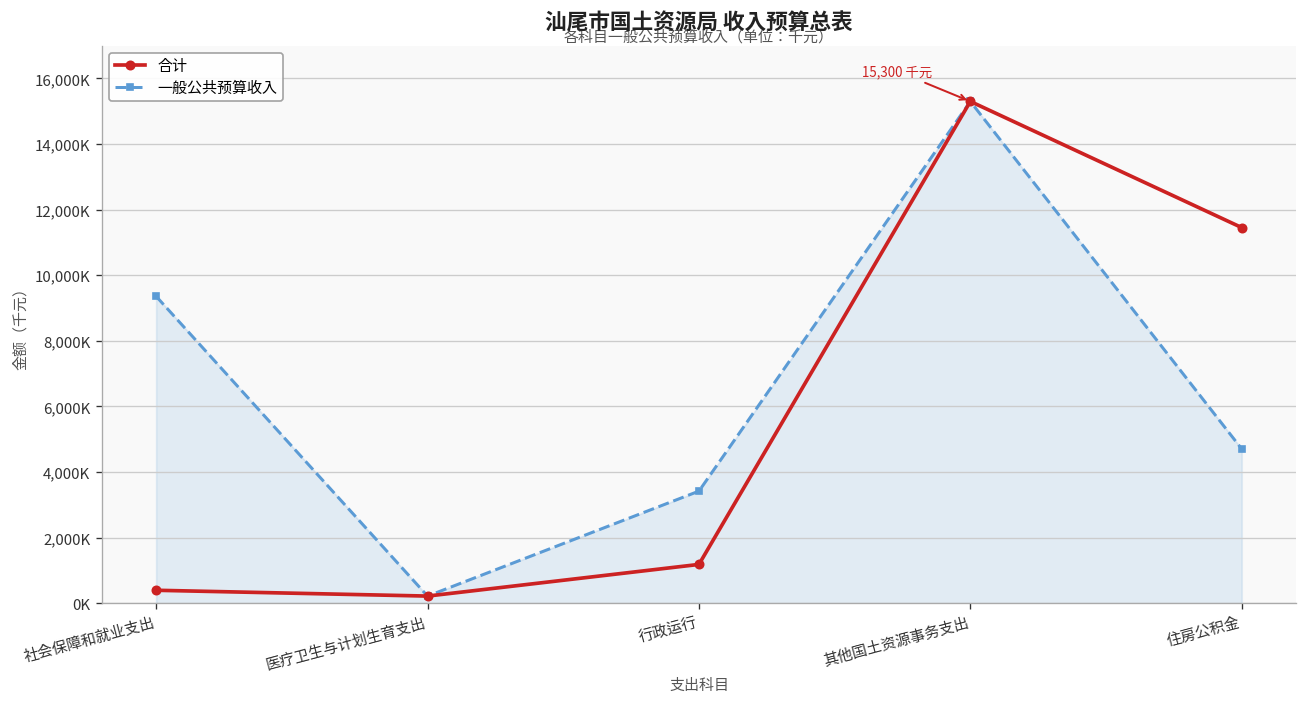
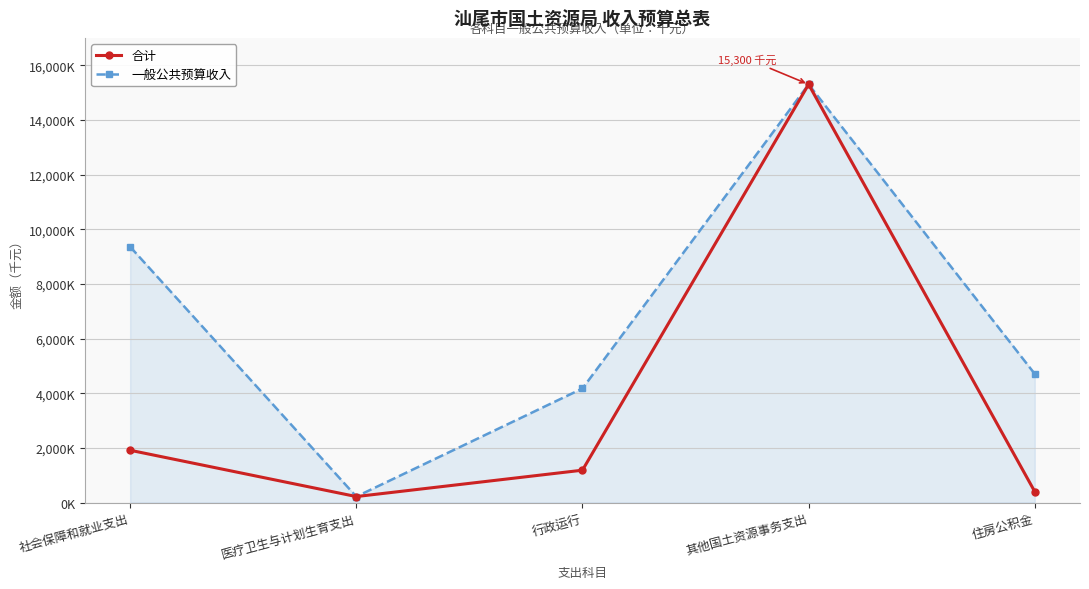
合计, 社会保障和就业支出: 400,000 -> 1,900,000
一般公共预算收入, 行政运行: 3,400,000 -> 4,200,000
合计, 住房公积金: 11,500,000 -> 400,000
